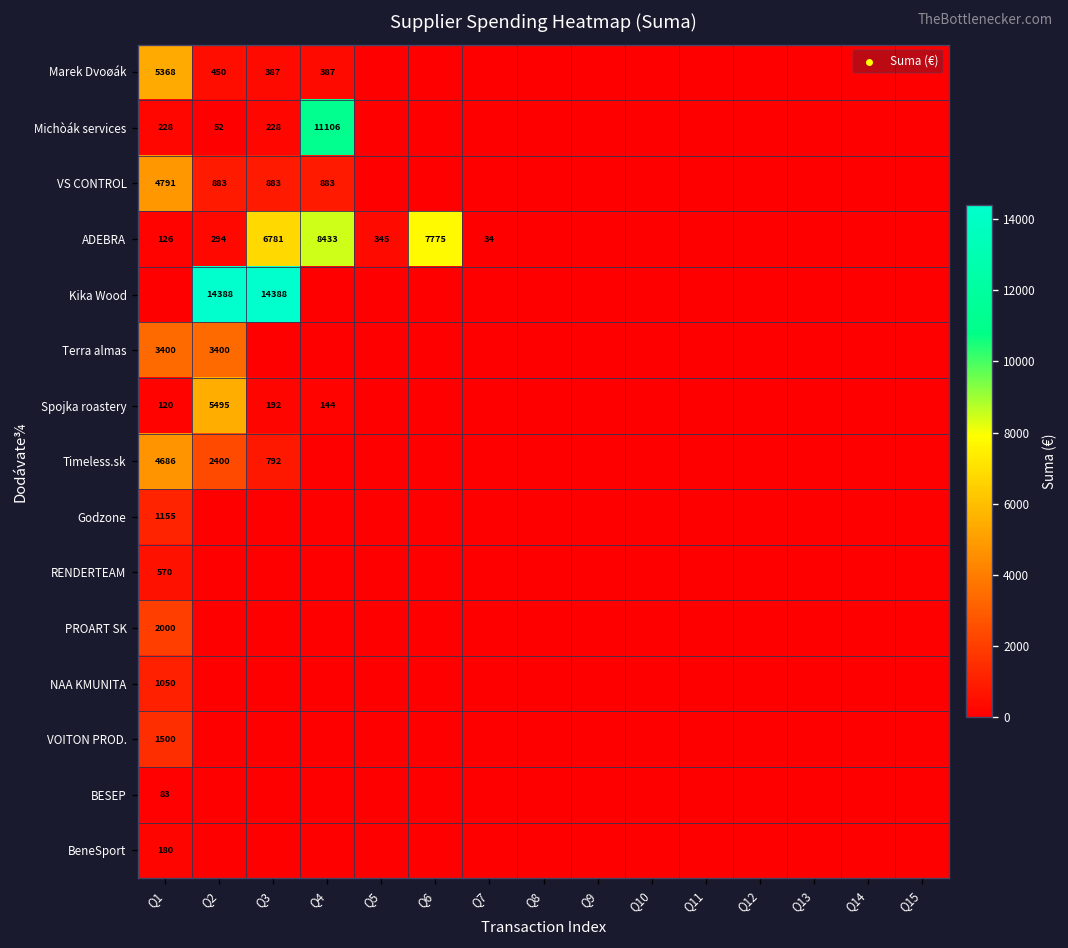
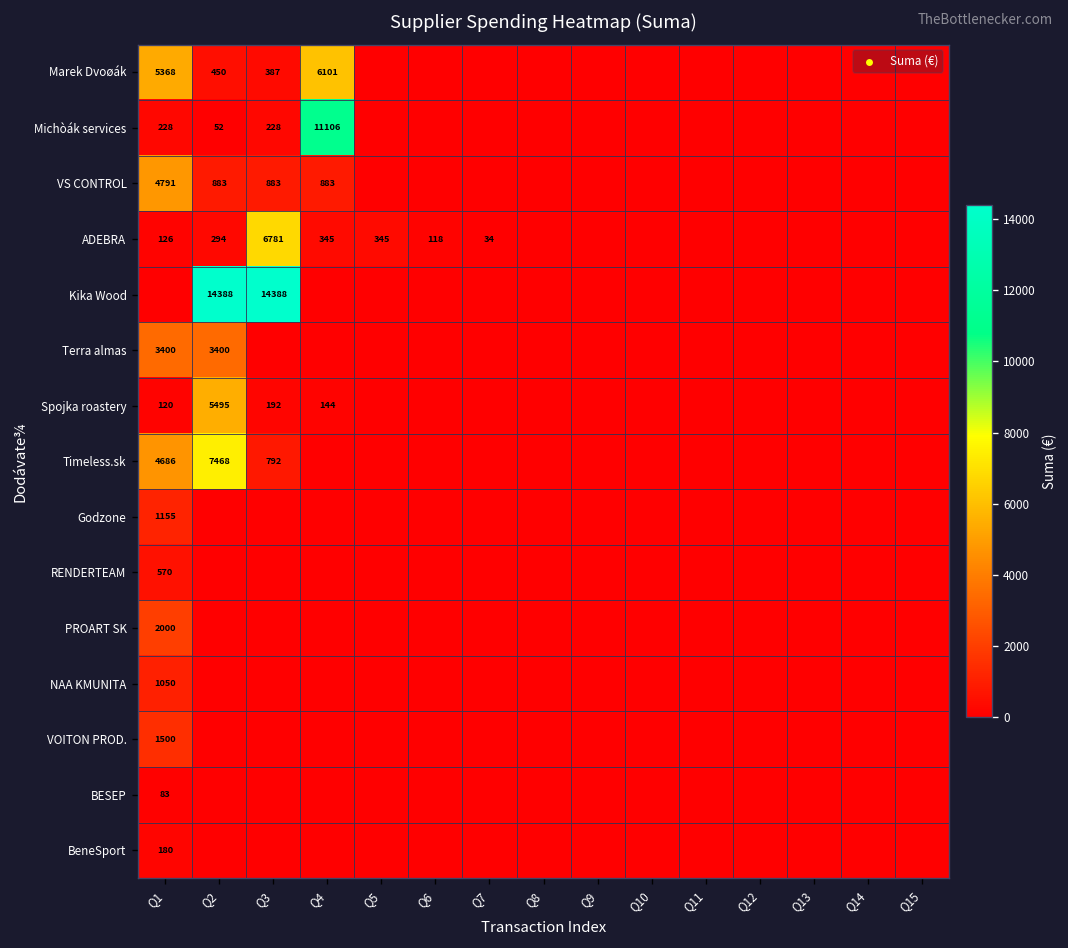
Marek Dvoøák, Q4: 387 -> 6101
ADEBRA, Q4: 8433 -> 345
ADEBRA, Q6: 7775 -> 118
Timeless.sk, Q2: 2400 -> 7468
